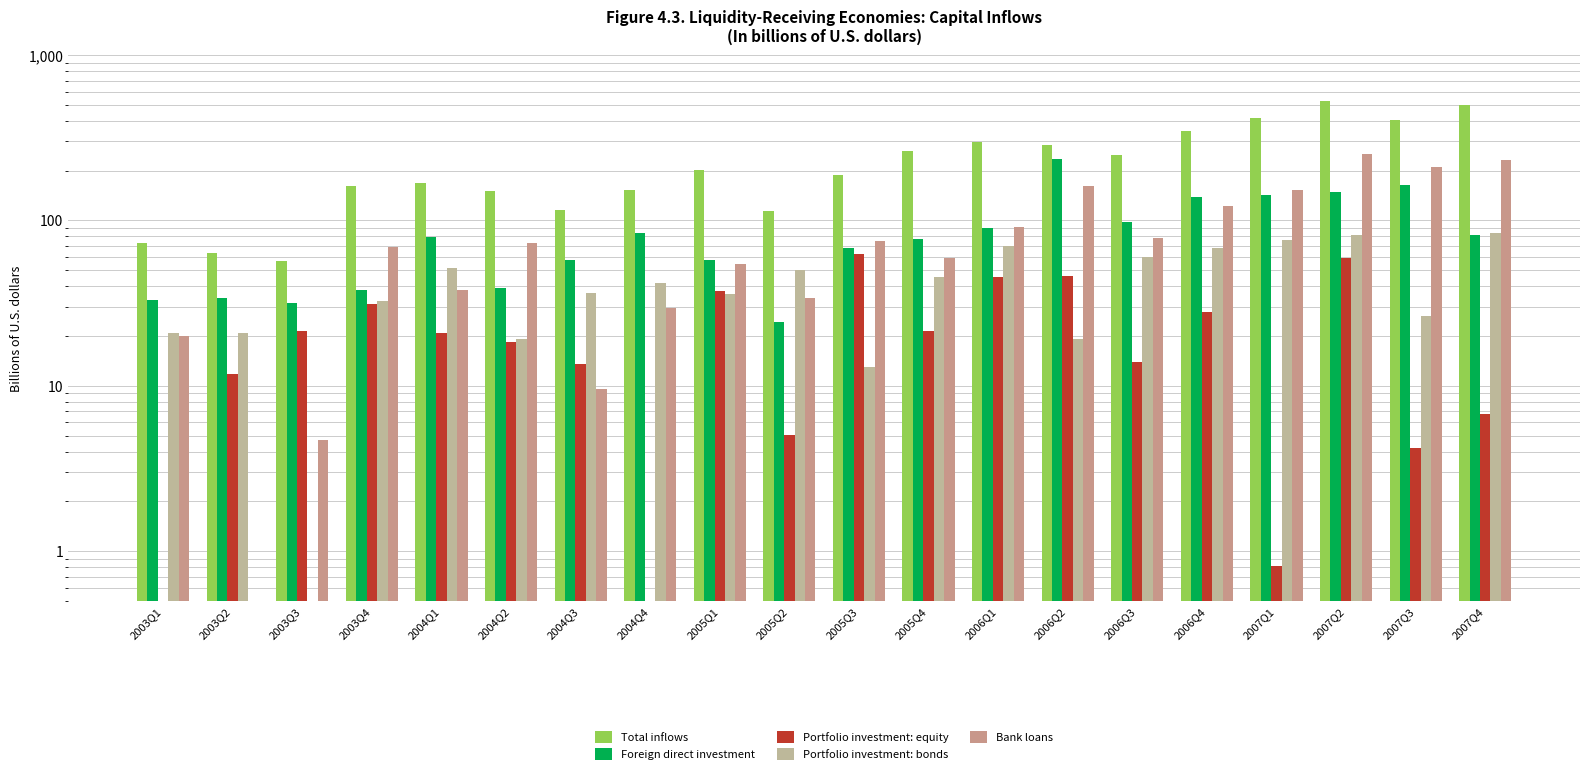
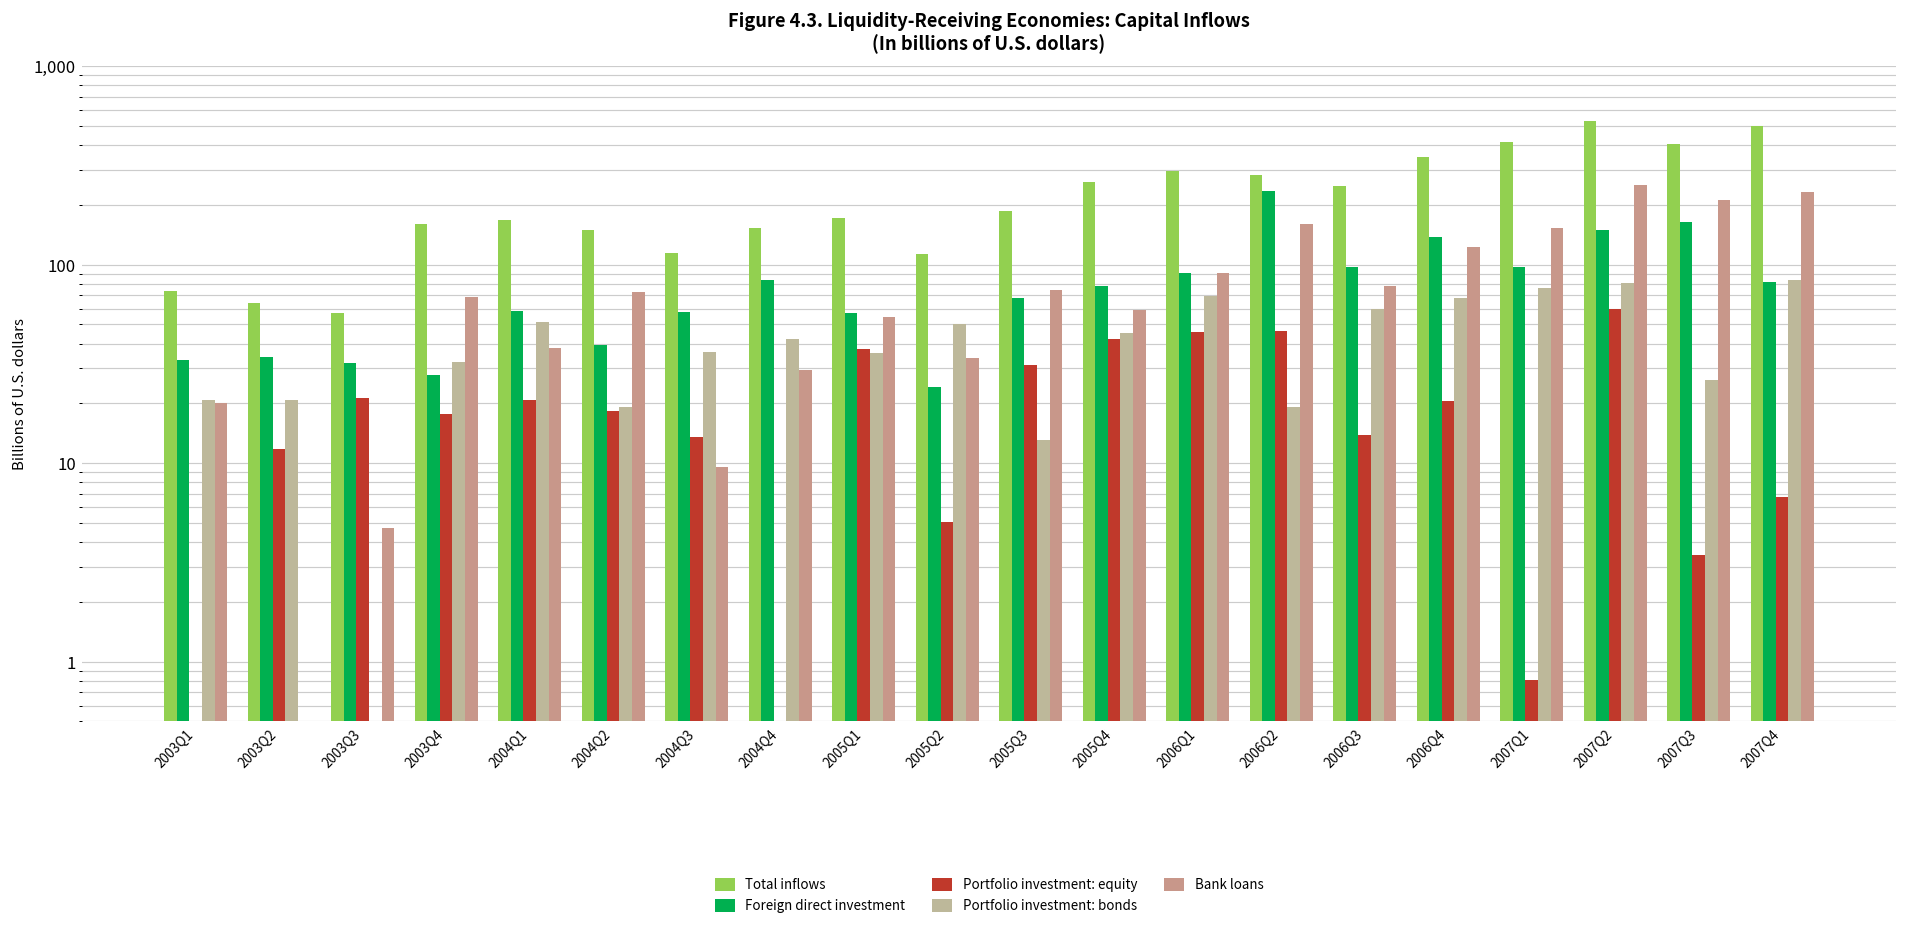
Foreign direct investment, 2003Q4: 38 -> 28
Portfolio investment: equity, 2003Q4: 31 -> 18
Foreign direct investment, 2004Q1: 80 -> 58
Total inflows, 2005Q1: 200 -> 170
Portfolio investment: equity, 2005Q3: 62 -> 31
Portfolio investment: equity, 2005Q4: 21 -> 42
Portfolio investment: equity, 2006Q4: 28 -> 21
Foreign direct investment, 2007Q1: 140 -> 100
Portfolio investment: equity, 2007Q3: 4.2 -> 3.5
